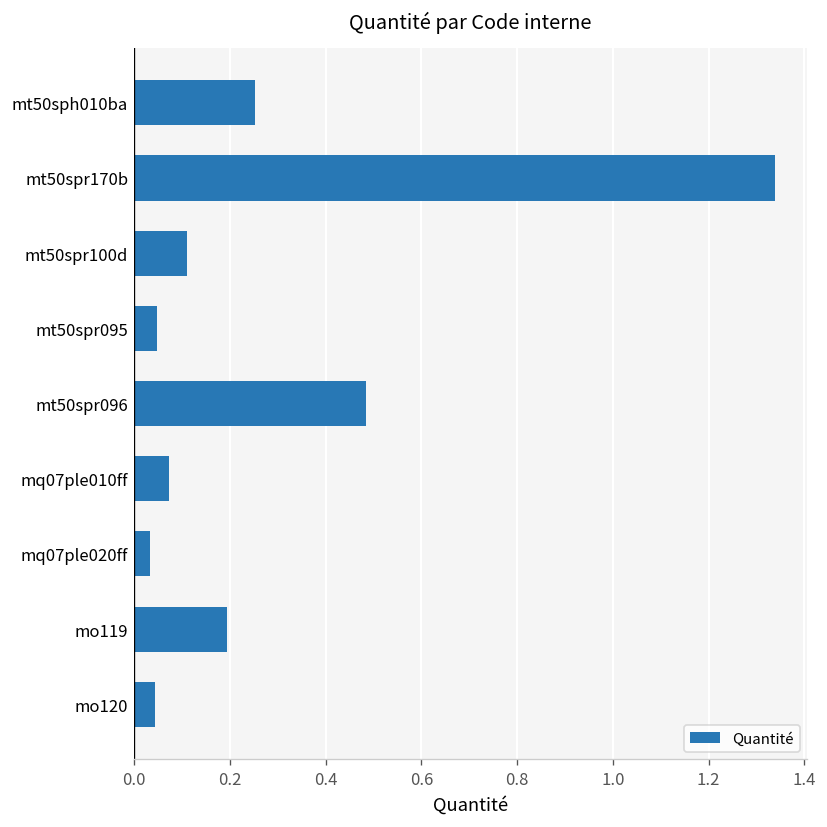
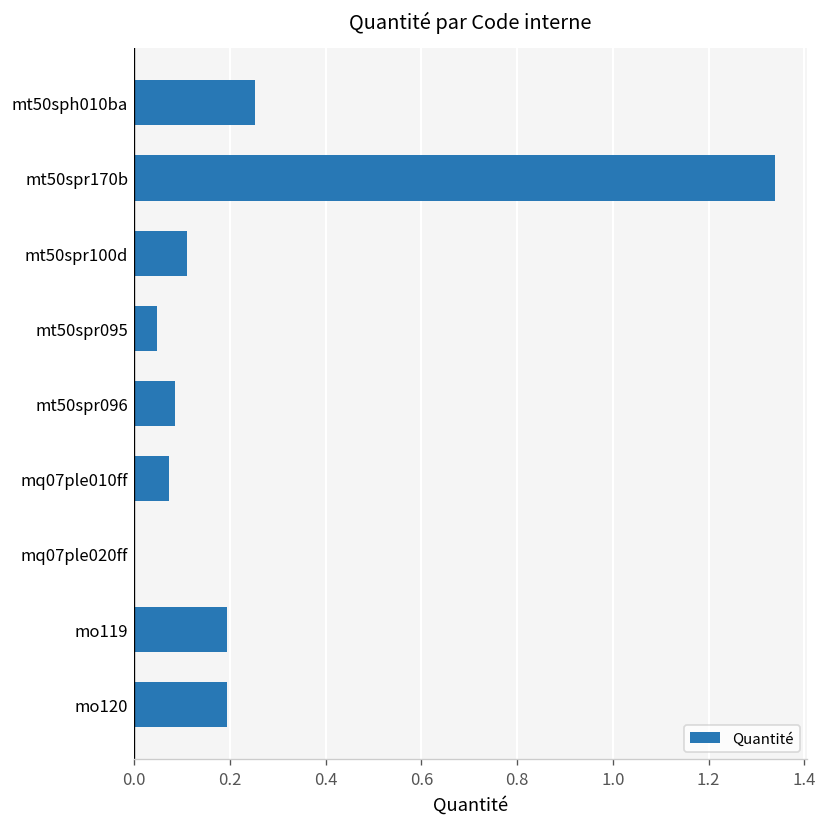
mt50spr096: 0.49 -> 0.09
mq07ple020ff: 0.03 -> 0.00
mo120: 0.04 -> 0.19
